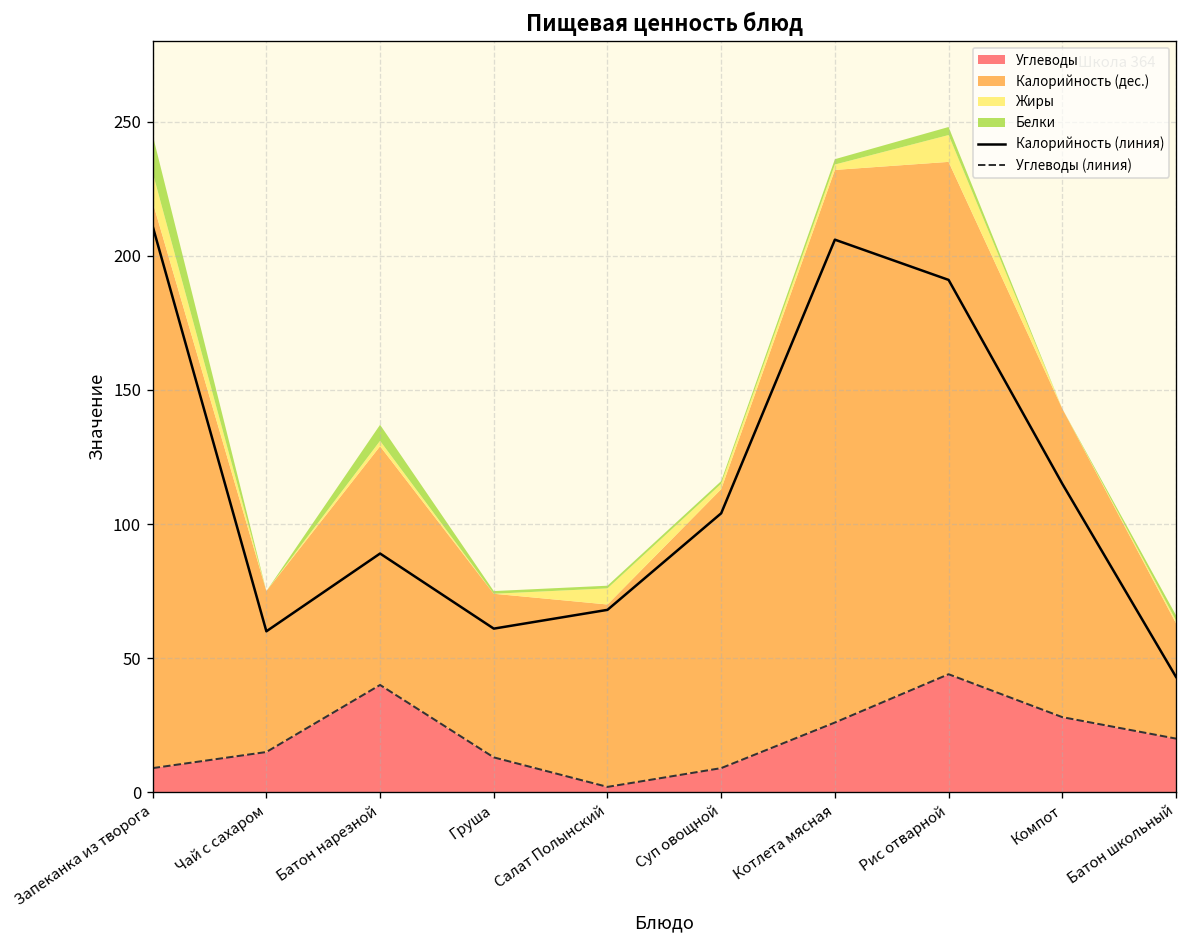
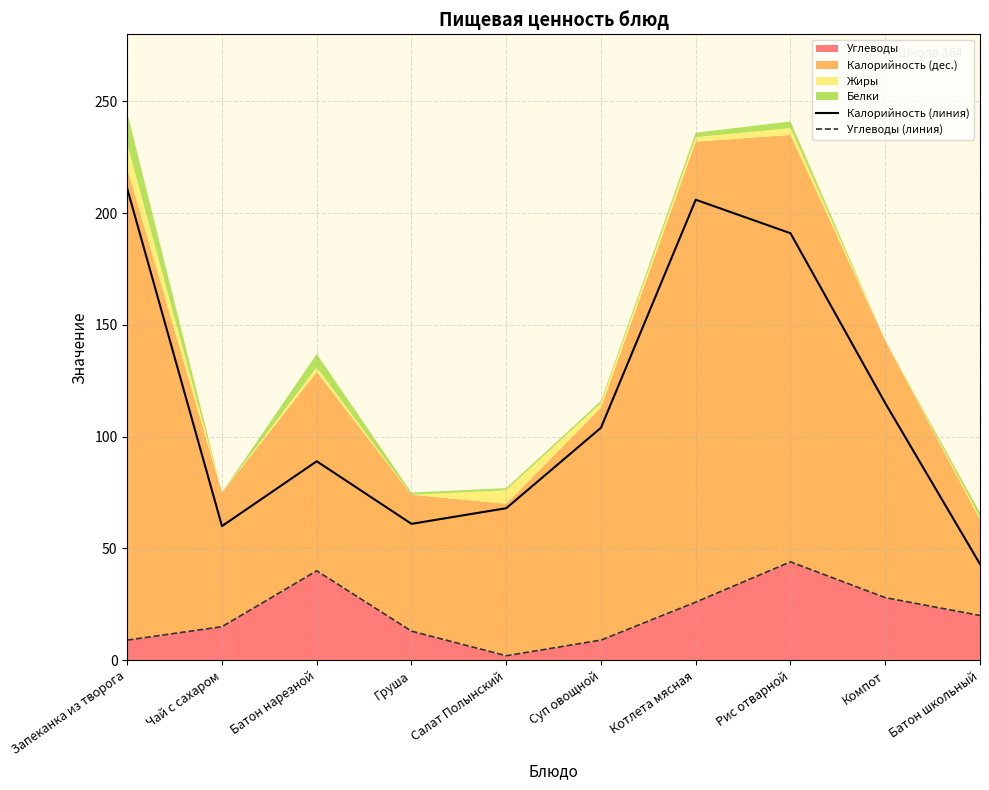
Жиры, Рис отварной: 10 -> 3
